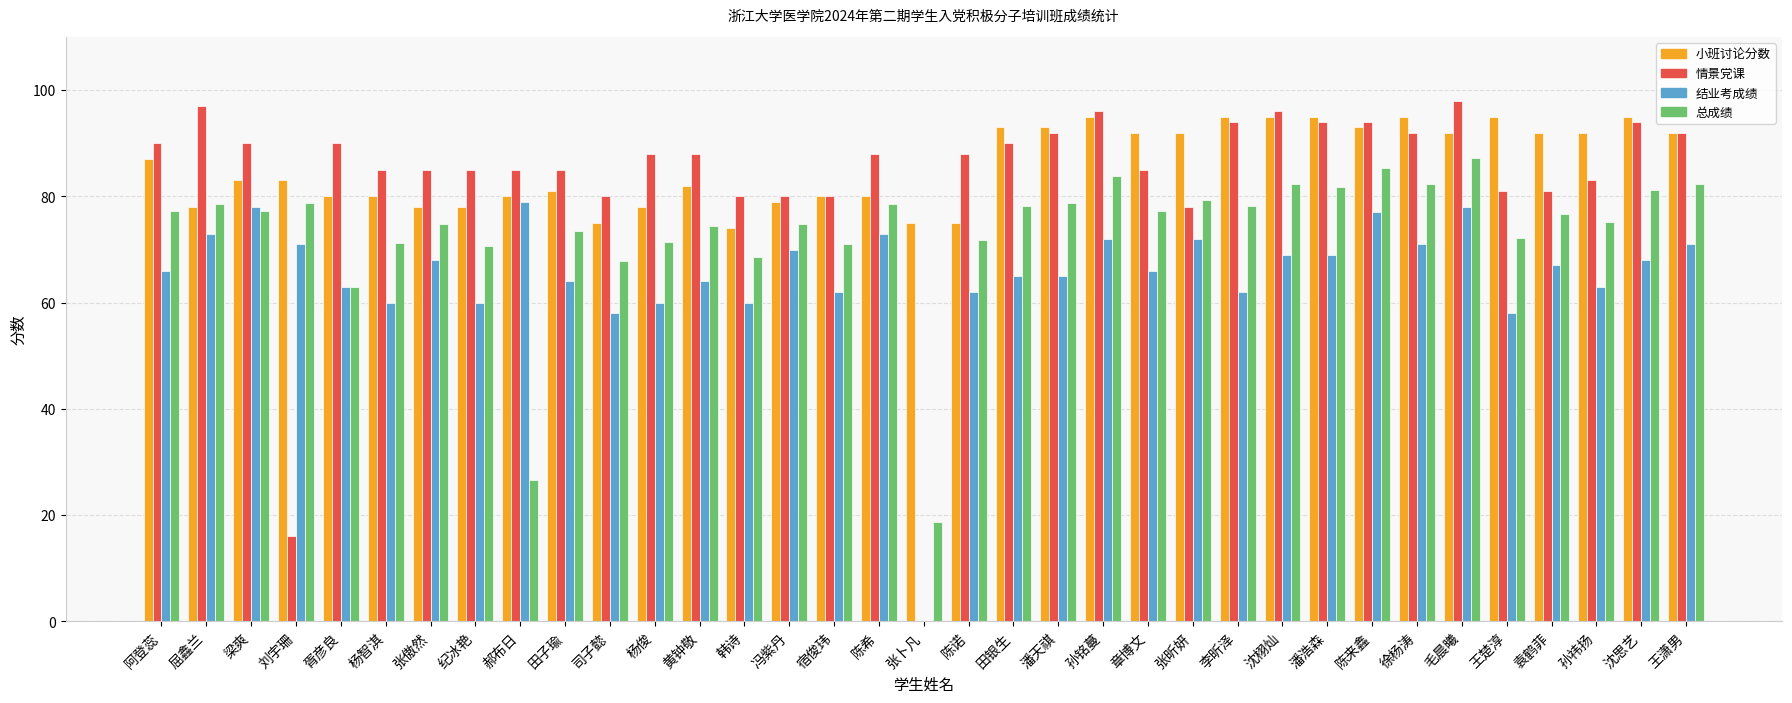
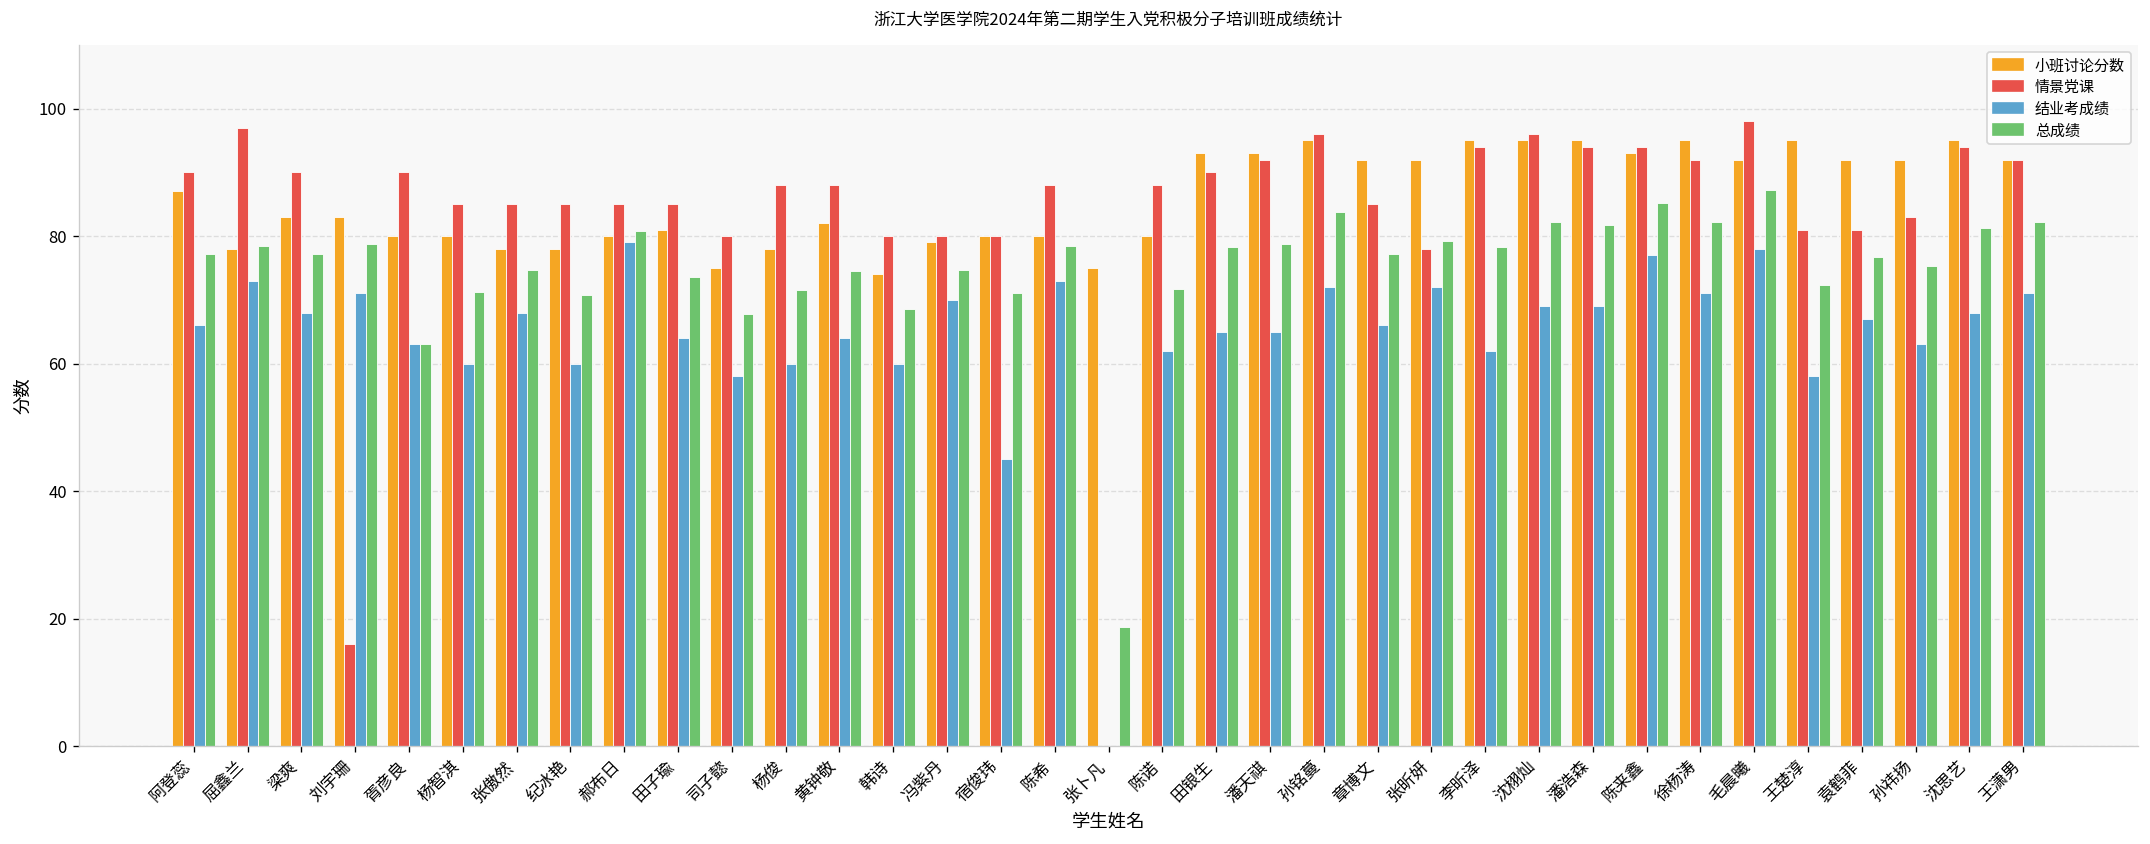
结业考成绩, 梁爽: 78 -> 68
总成绩, 郝布日: 27 -> 81
结业考成绩, 宿俊玮: 62 -> 45
小班讨论分数, 陈诺: 75 -> 80
